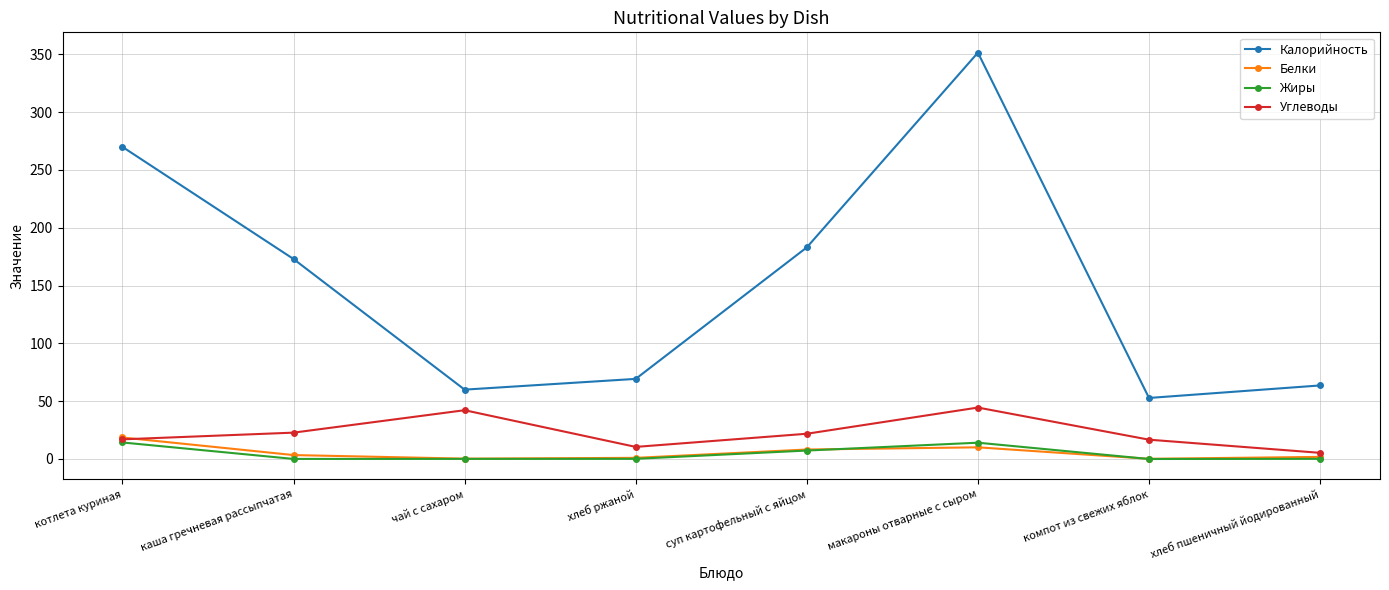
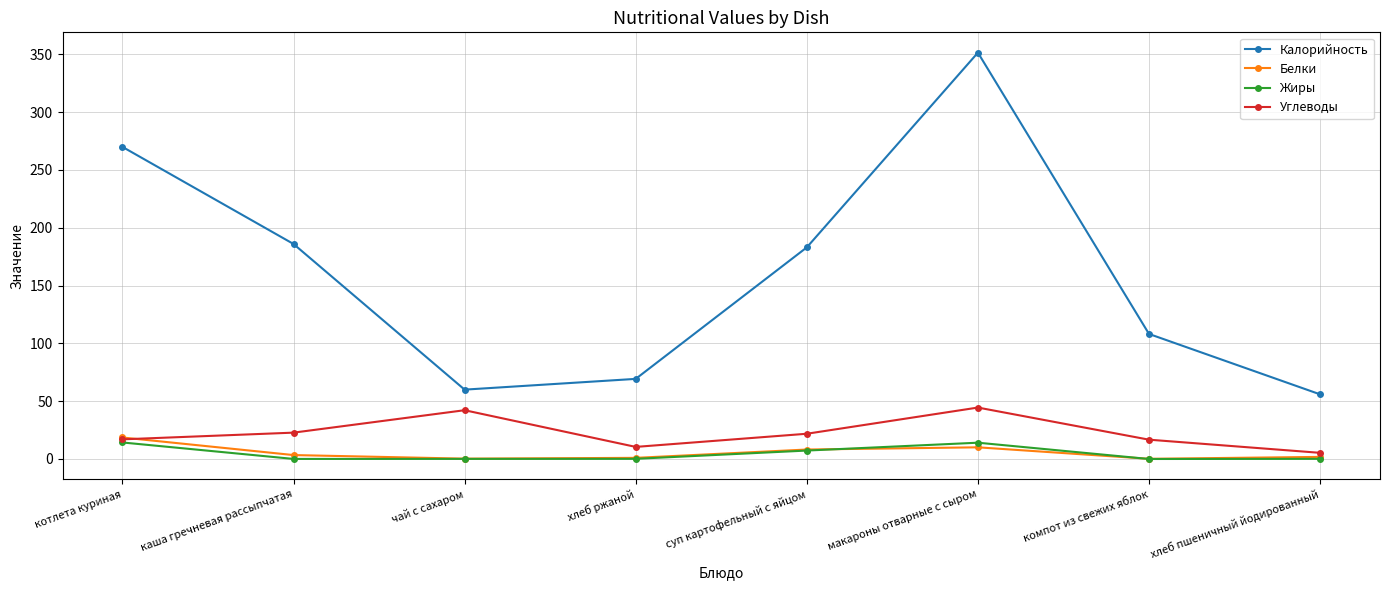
Калорийность, каша гречневая рассыпчатая: 173 -> 186
Калорийность, компот из свежих яблок: 53 -> 108
Калорийность, хлеб пшеничный йодированный: 64 -> 56
